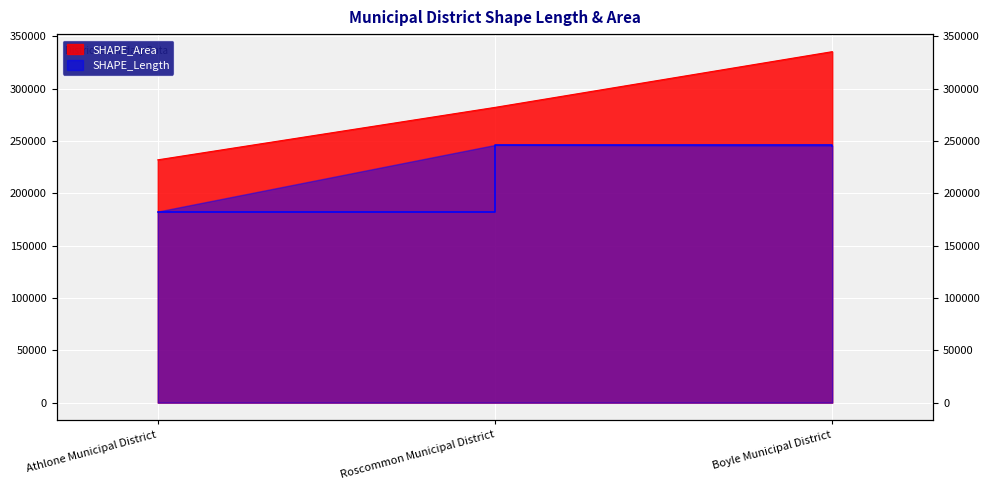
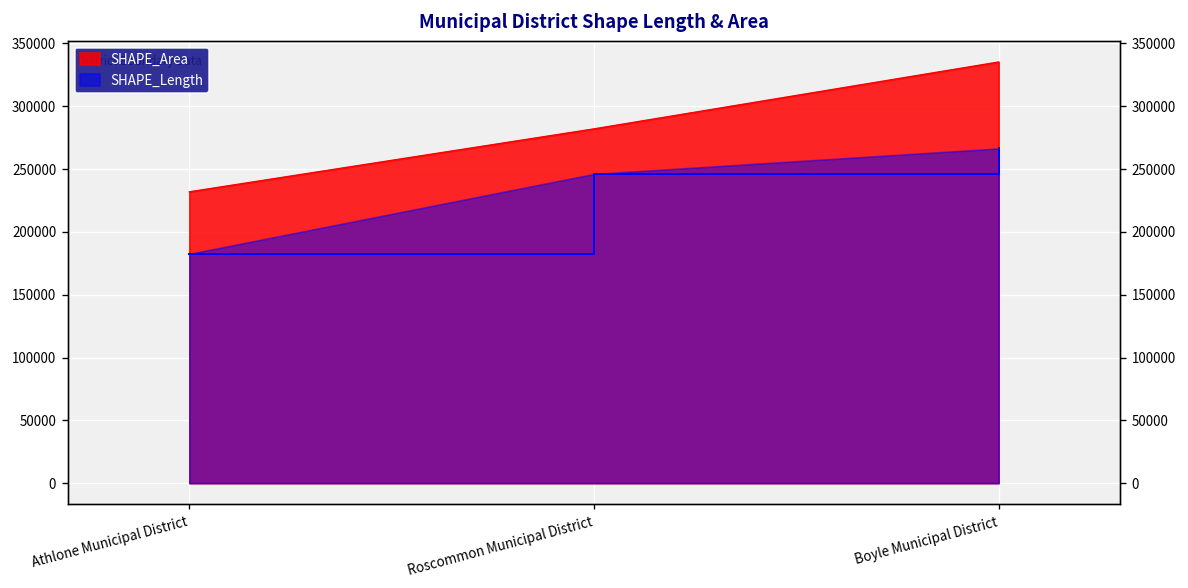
SHAPE_Length, Boyle Municipal District: 245000 -> 266000
